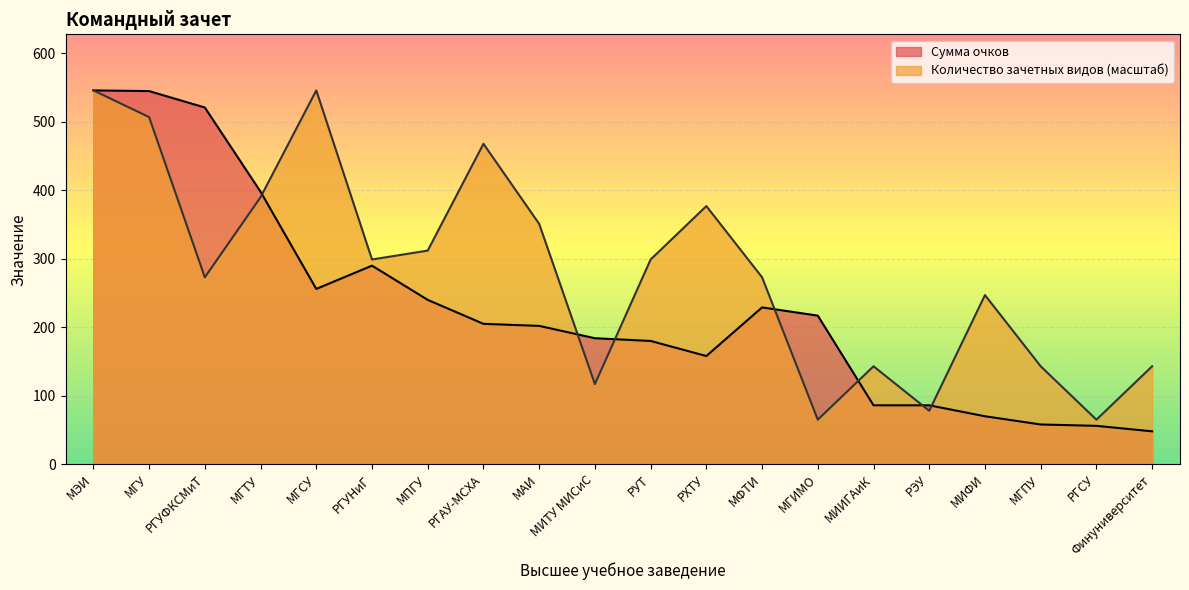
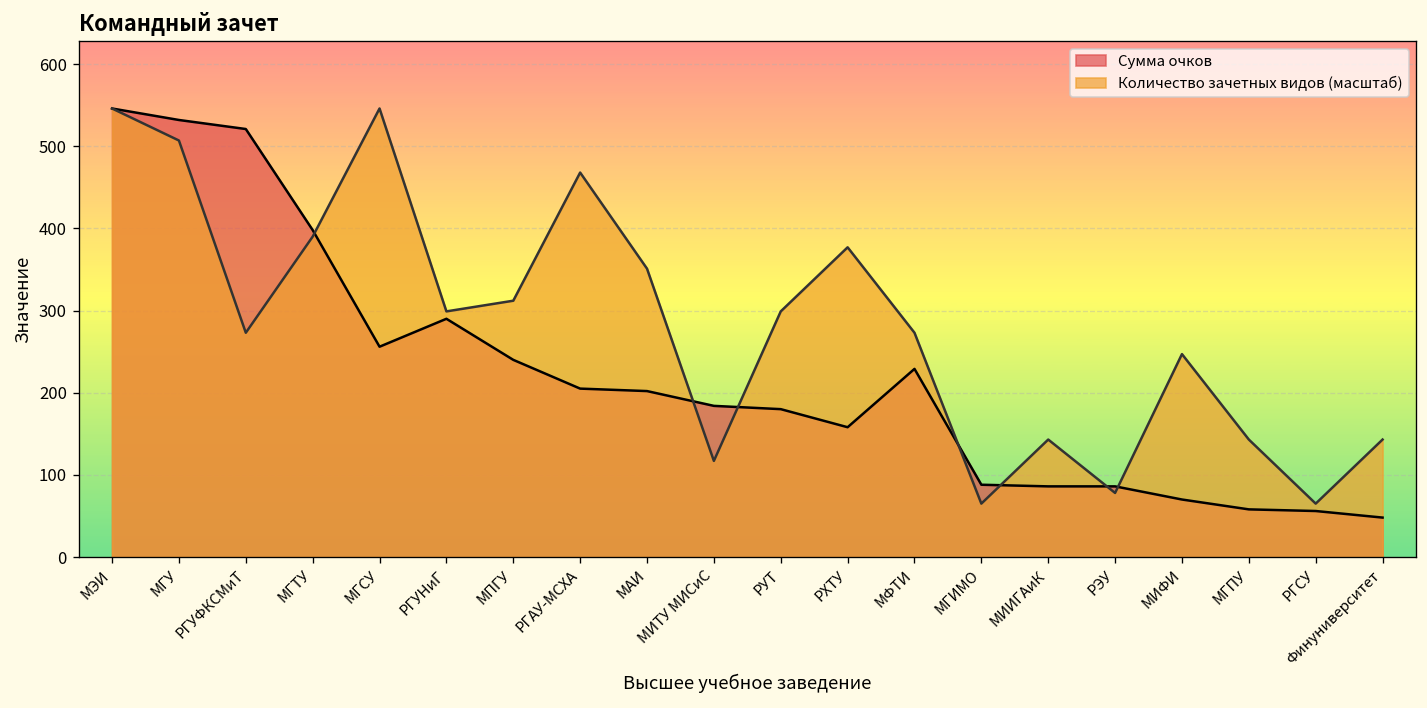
Сумма очков, МГУ: 550 -> 530
Сумма очков, МГИМО: 220 -> 90
